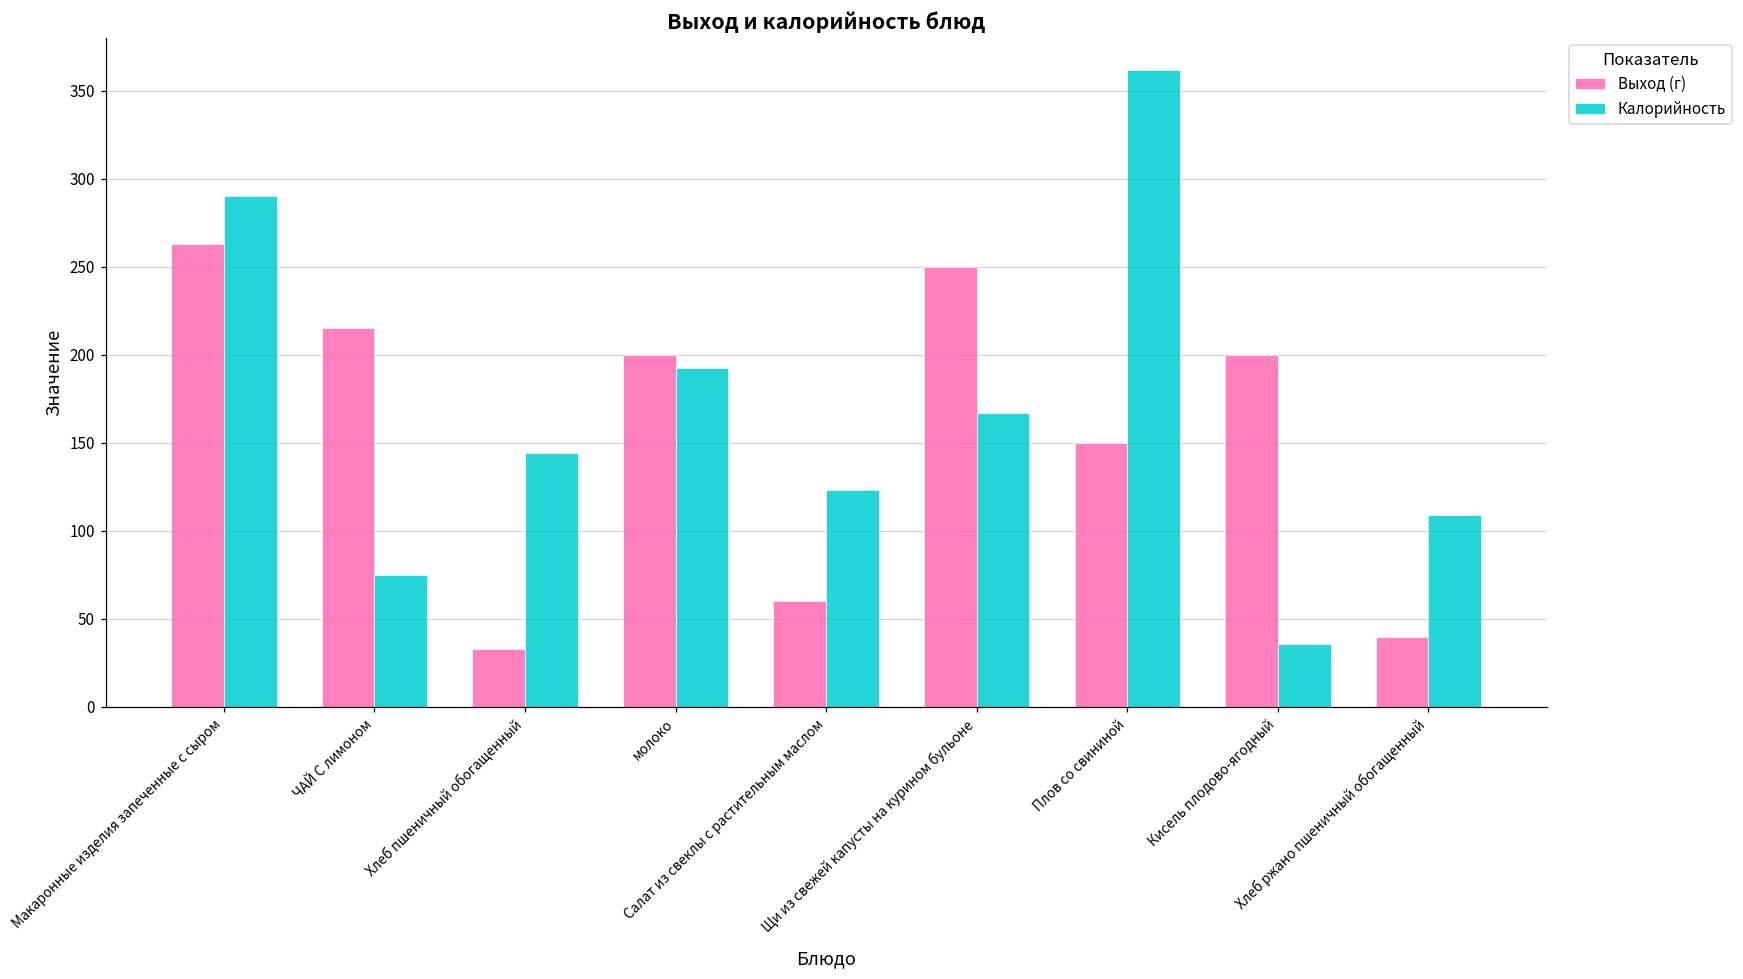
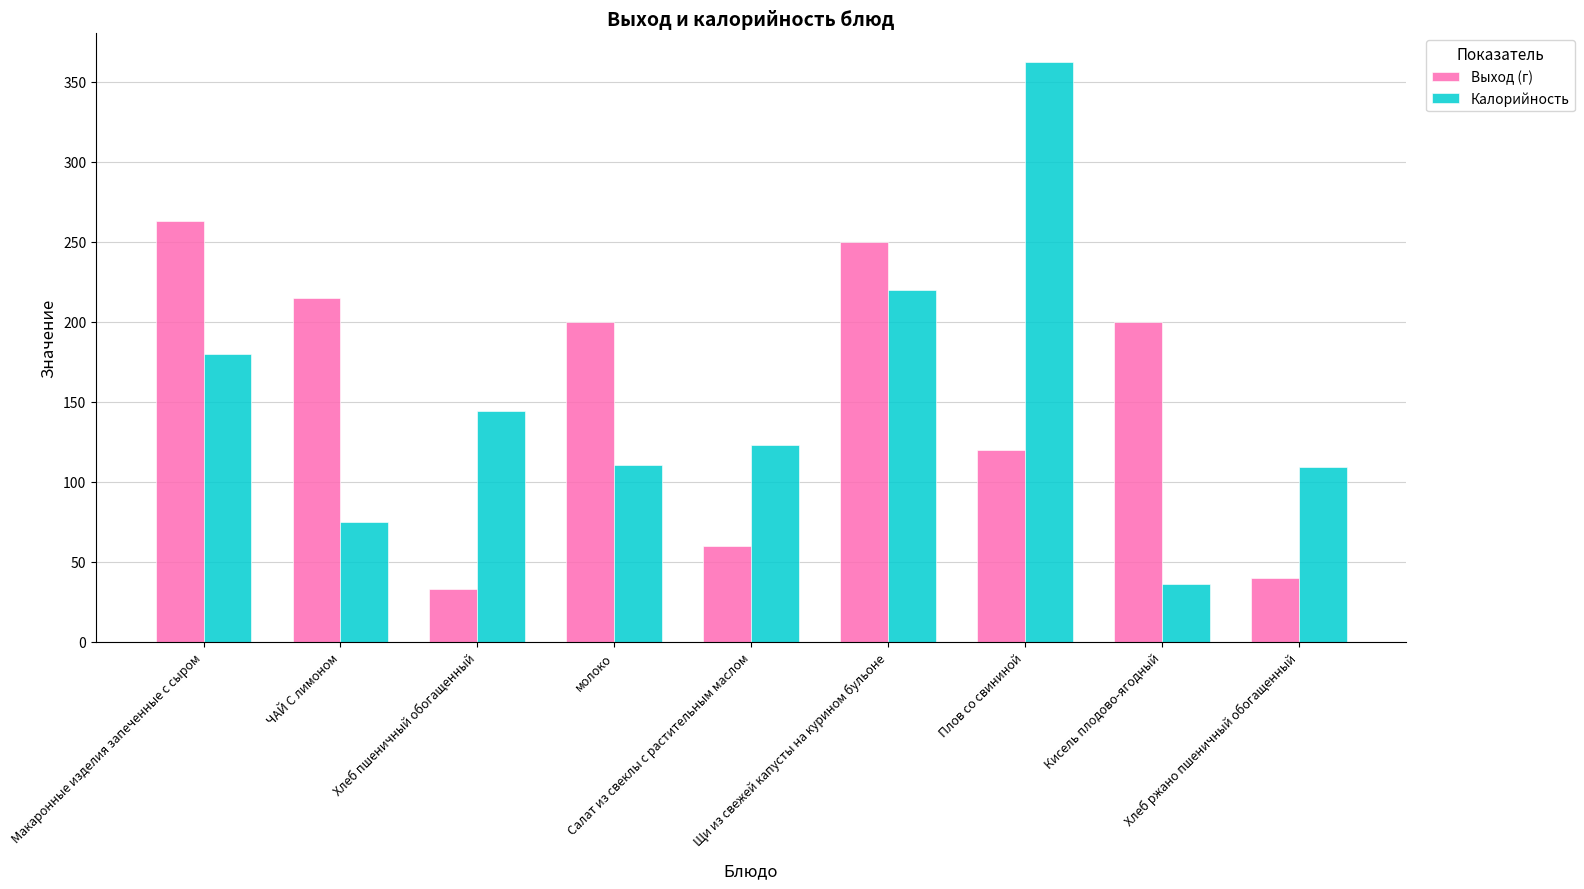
Калорийность, Макаронные изделия запеченные с сыром: 290 -> 180
Калорийность, молоко: 192 -> 111
Калорийность, Щи из свежей капусты на курином бульоне: 167 -> 220
Выход (г), Плов со свининой: 150 -> 120
